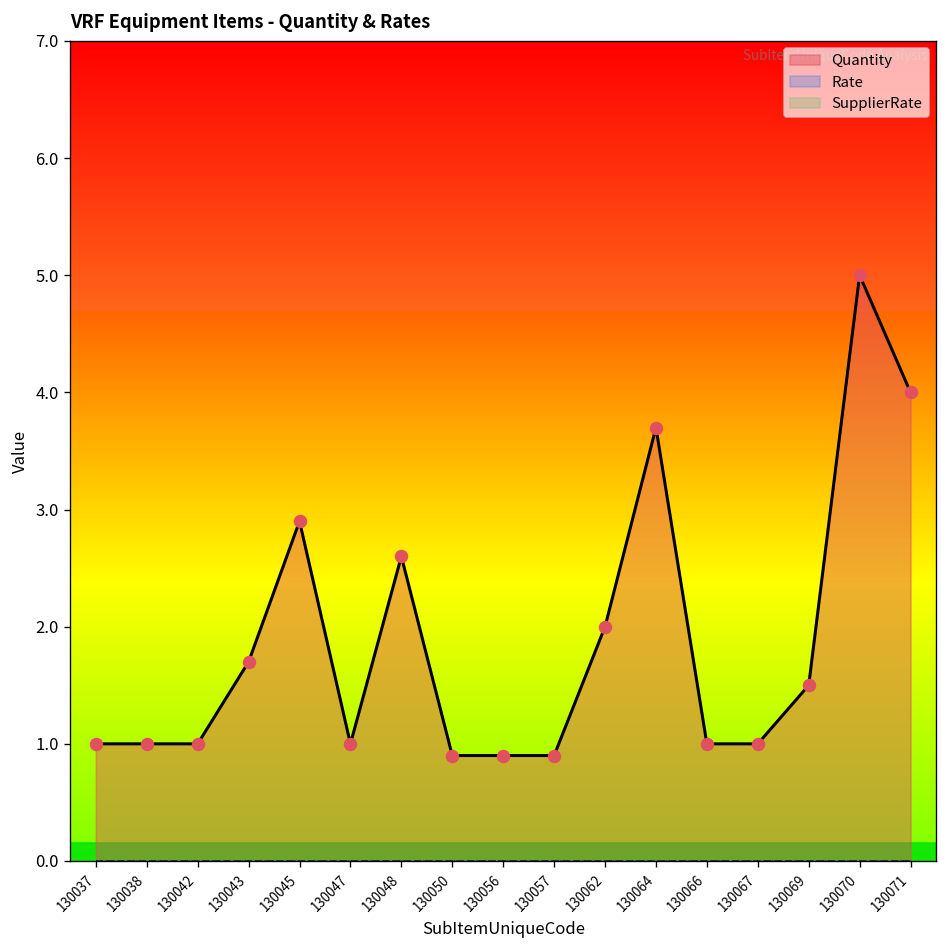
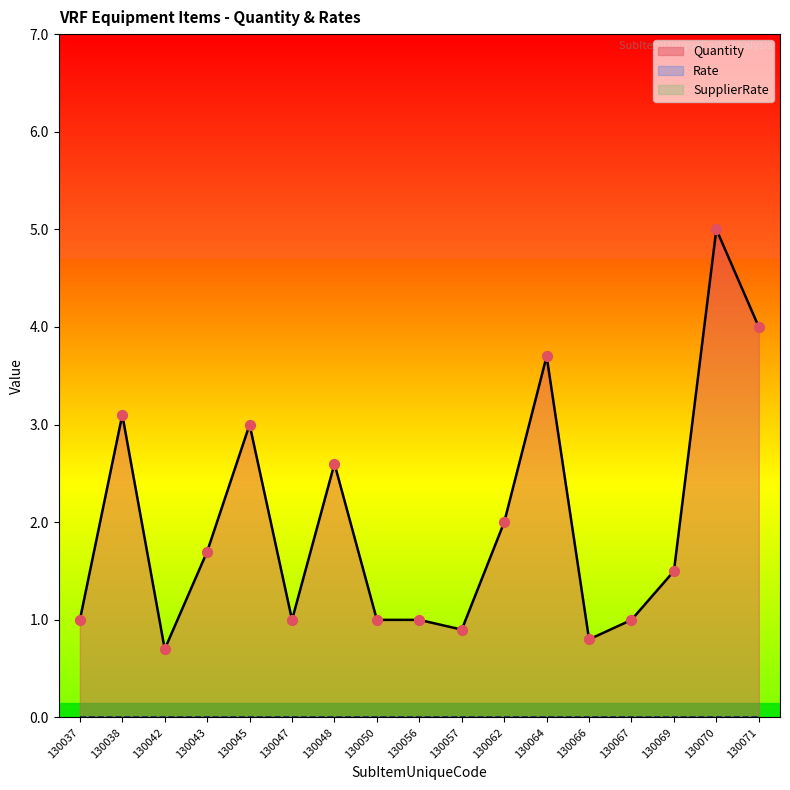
Quantity, 130038: 1.0 -> 3.1
Quantity, 130042: 1.0 -> 0.7
Quantity, 130045: 2.9 -> 3.0
Quantity, 130050: 0.9 -> 1.0
Quantity, 130056: 0.9 -> 1.0
Quantity, 130066: 1.0 -> 0.8
